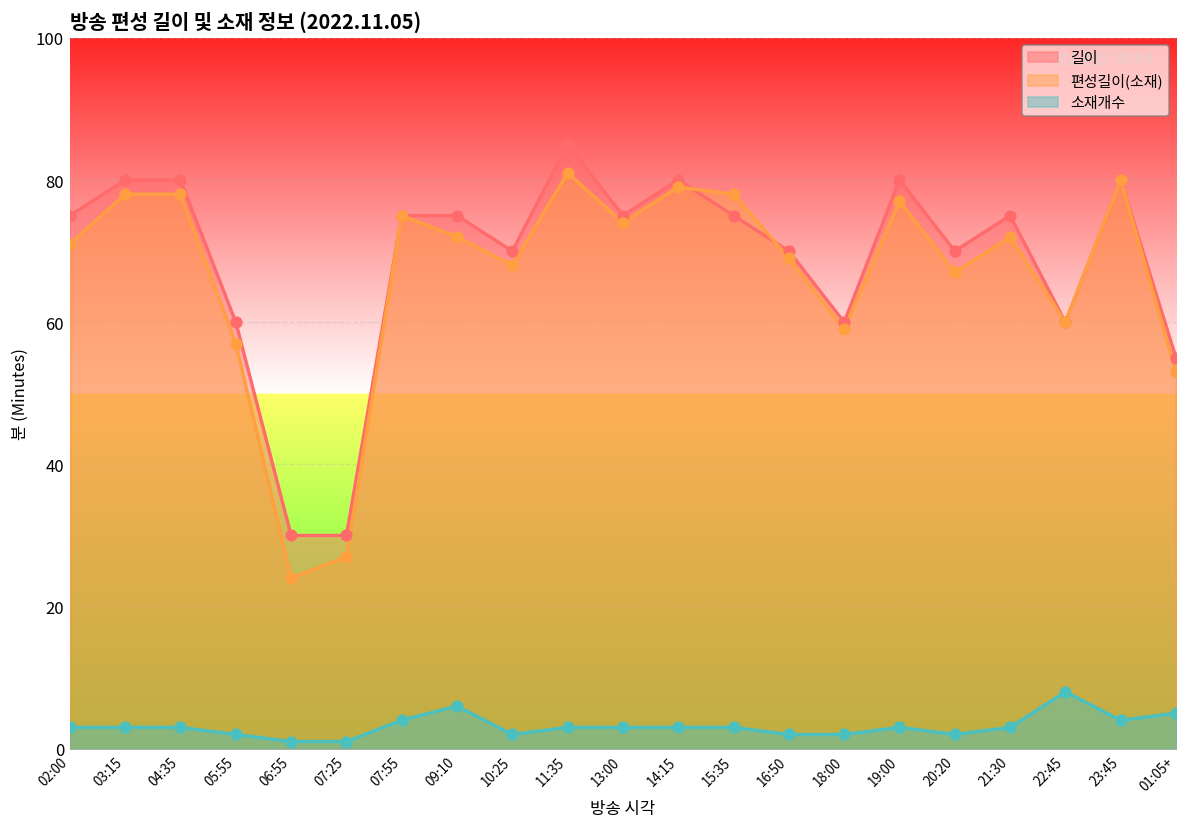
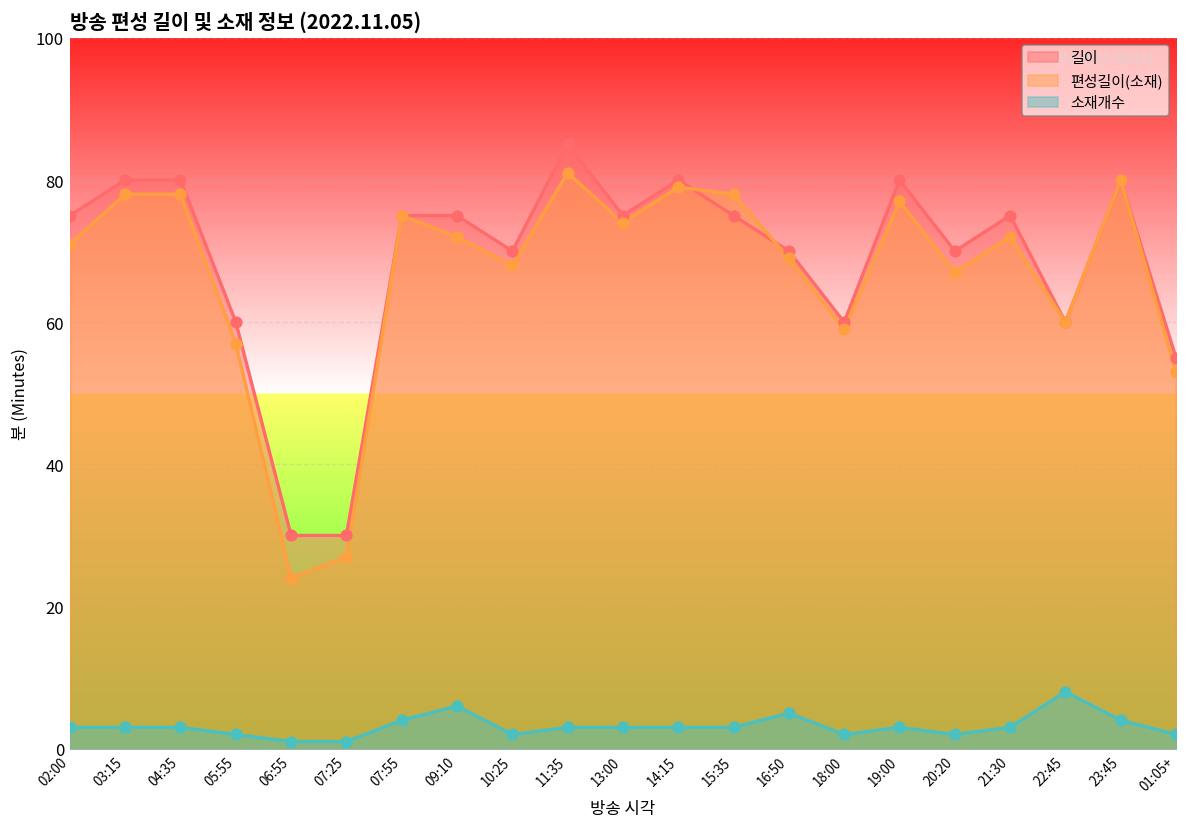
소재개수, 16:50: 2 -> 5
소재개수, 01:05+: 5 -> 2
